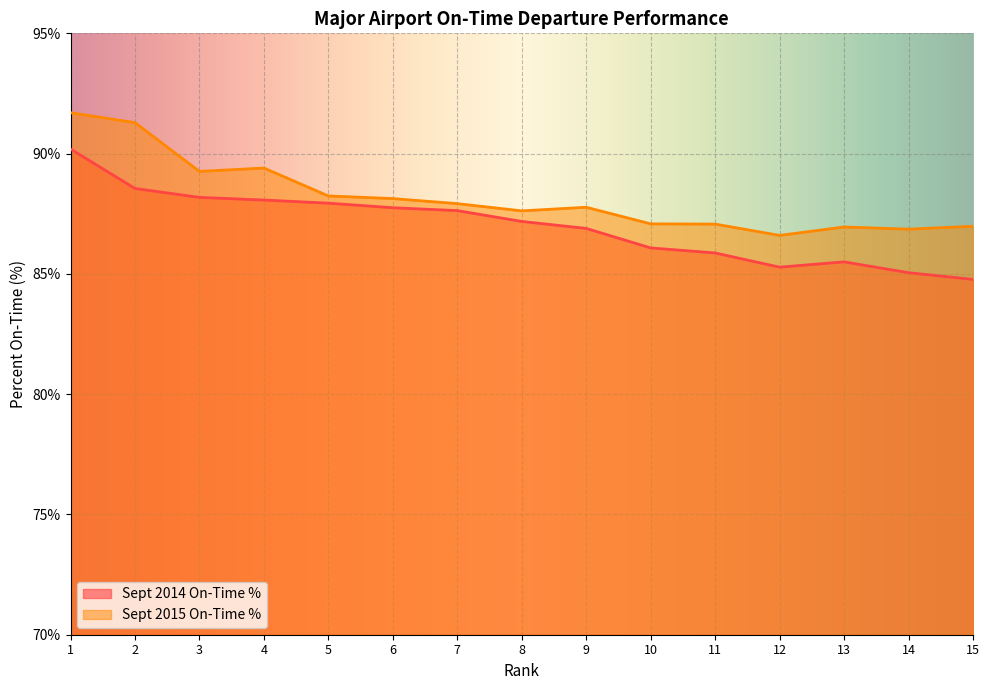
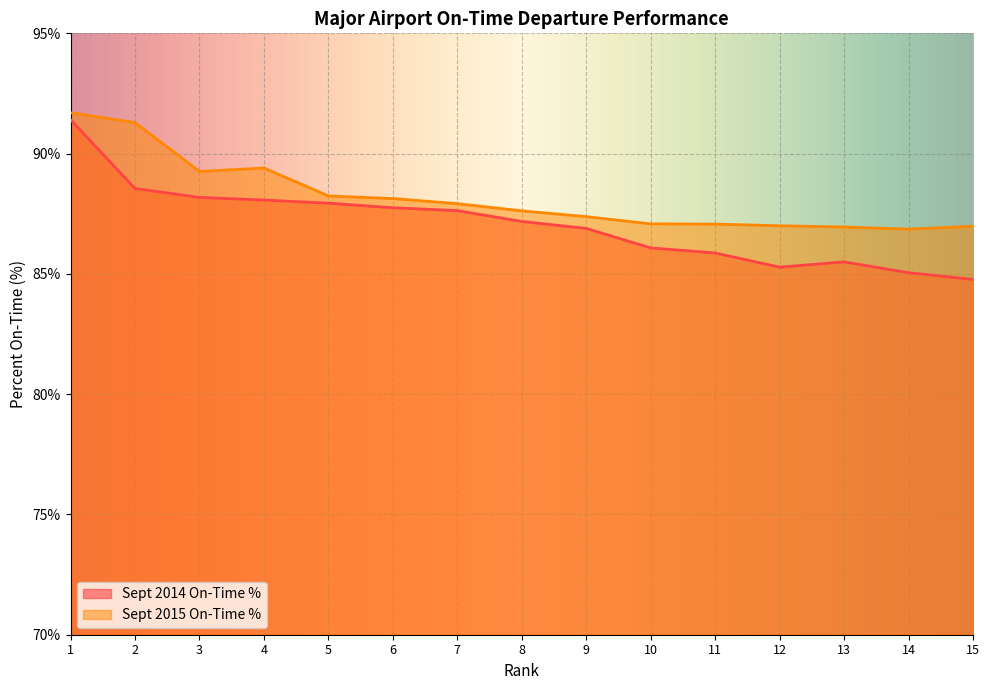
Sept 2014 On-Time %, 1: 90.2% -> 91.4%
Sept 2015 On-Time %, 9: 87.8% -> 87.4%
Sept 2015 On-Time %, 12: 86.6% -> 87.0%
